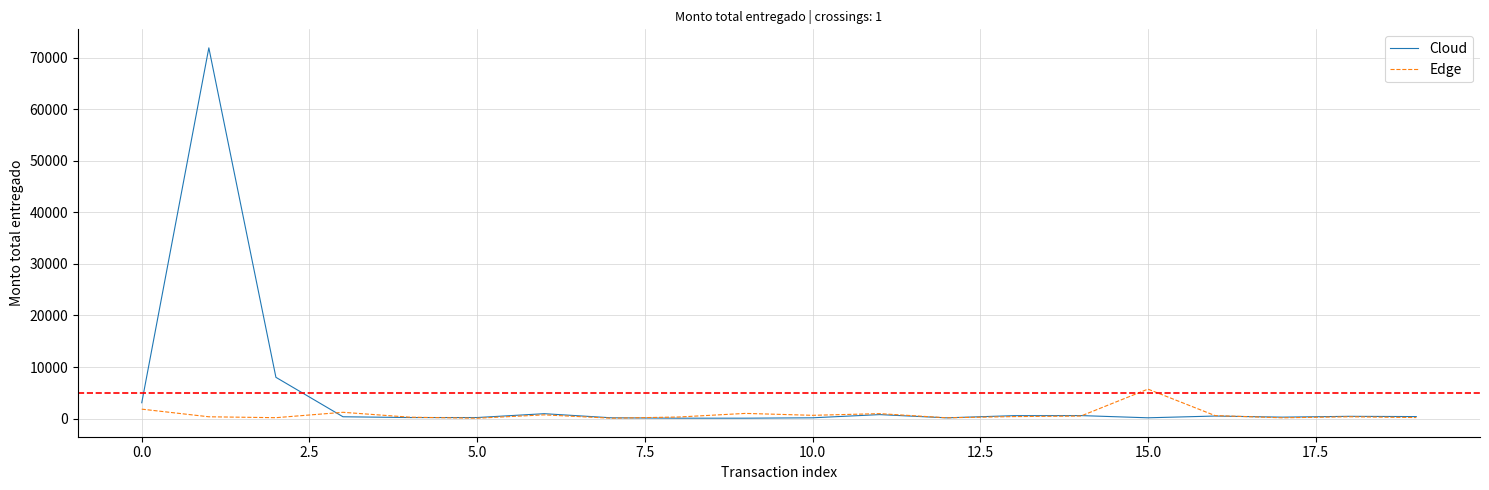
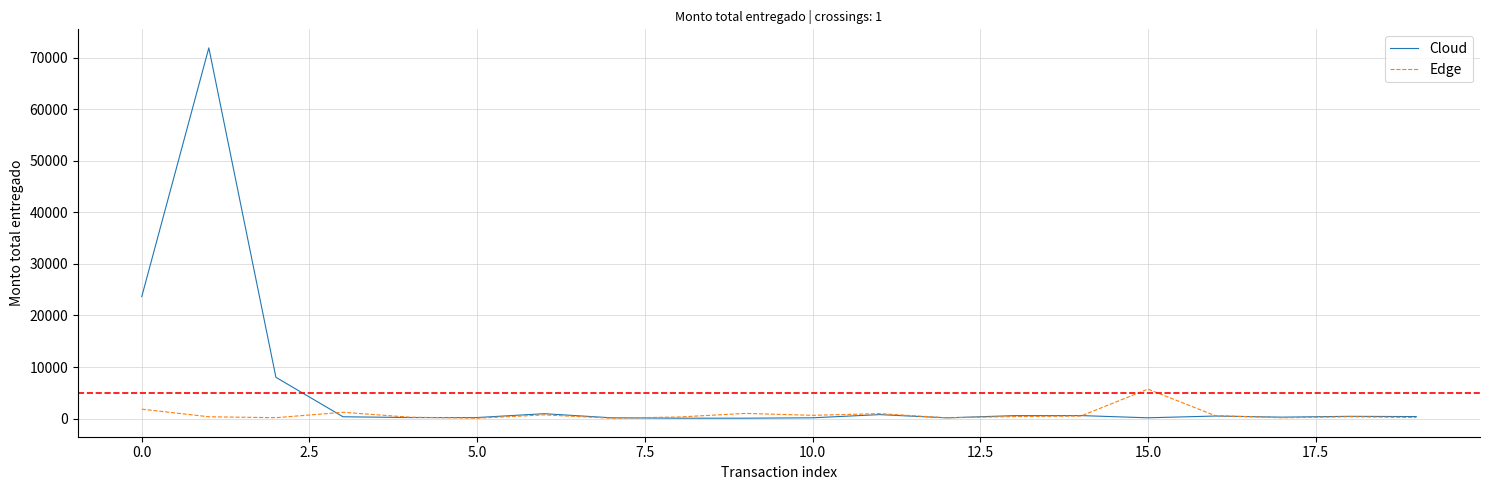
Cloud, 0.0: 3000 -> 24000
